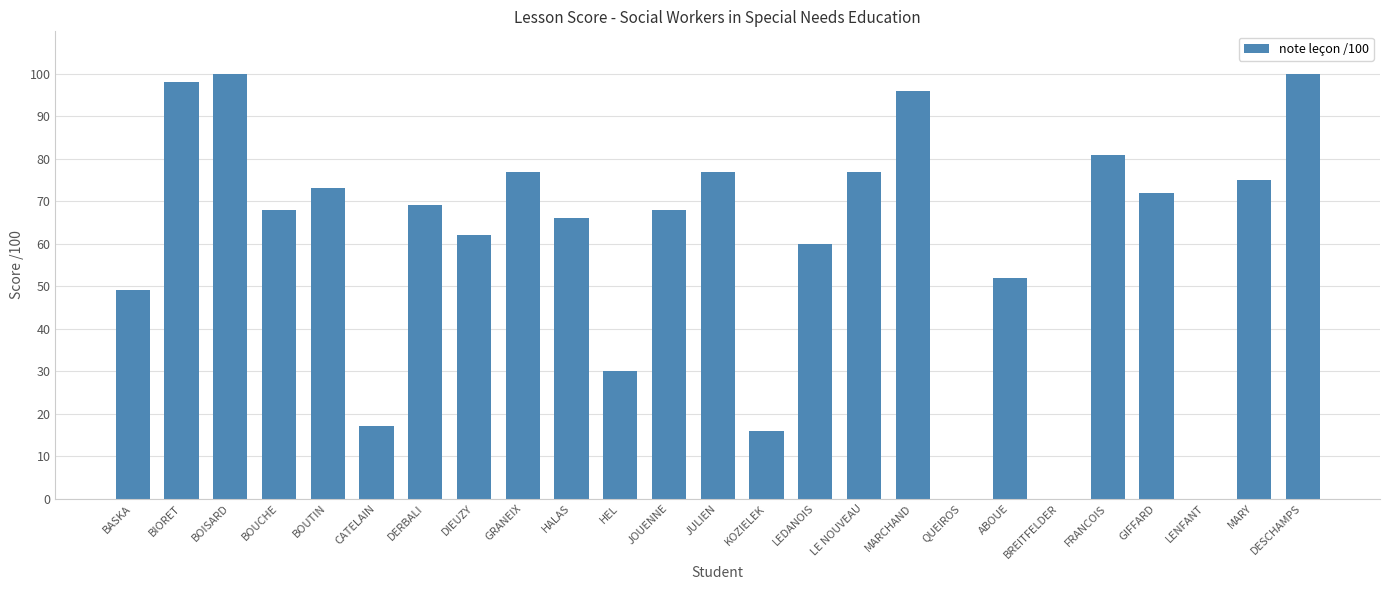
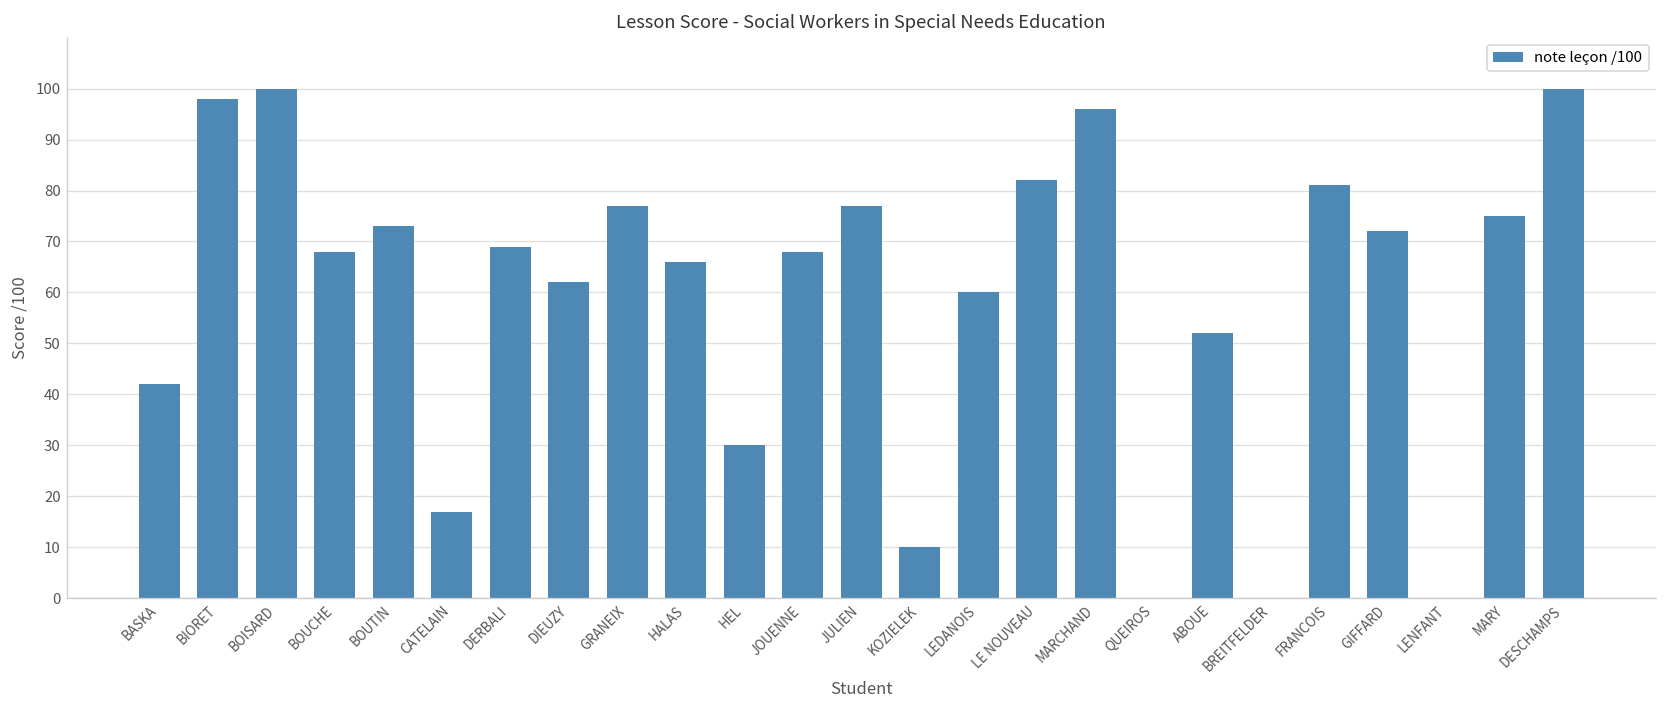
BASKA: 49 -> 42
KOZIELEK: 16 -> 10
LE NOUVEAU: 77 -> 82
